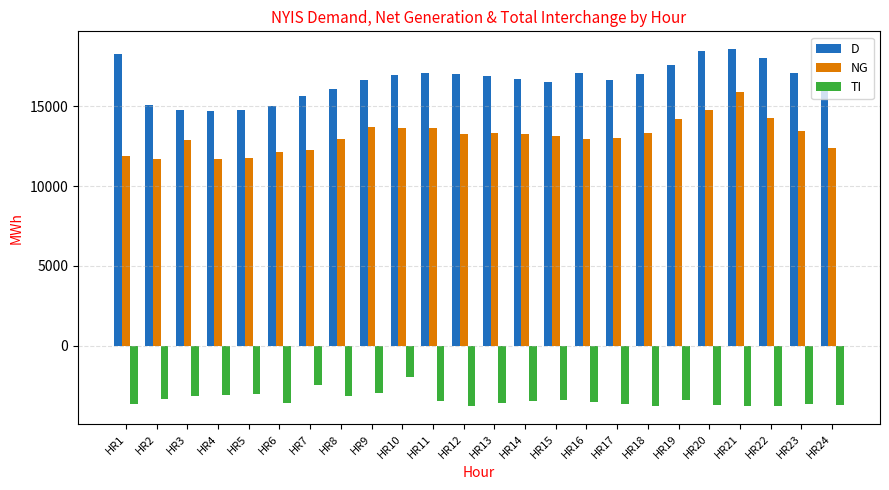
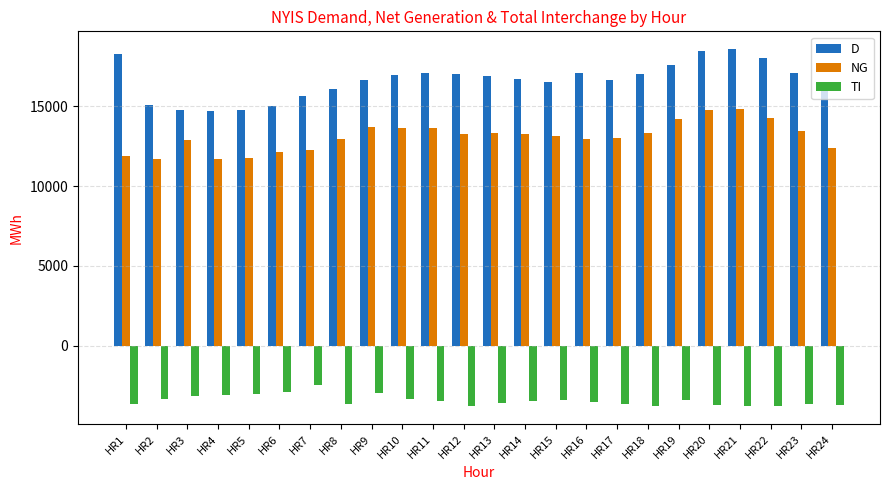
TI, HR6: -3600 -> -2900
TI, HR8: -3100 -> -3700
TI, HR10: -1900 -> -3300
NG, HR21: 15900 -> 14800
